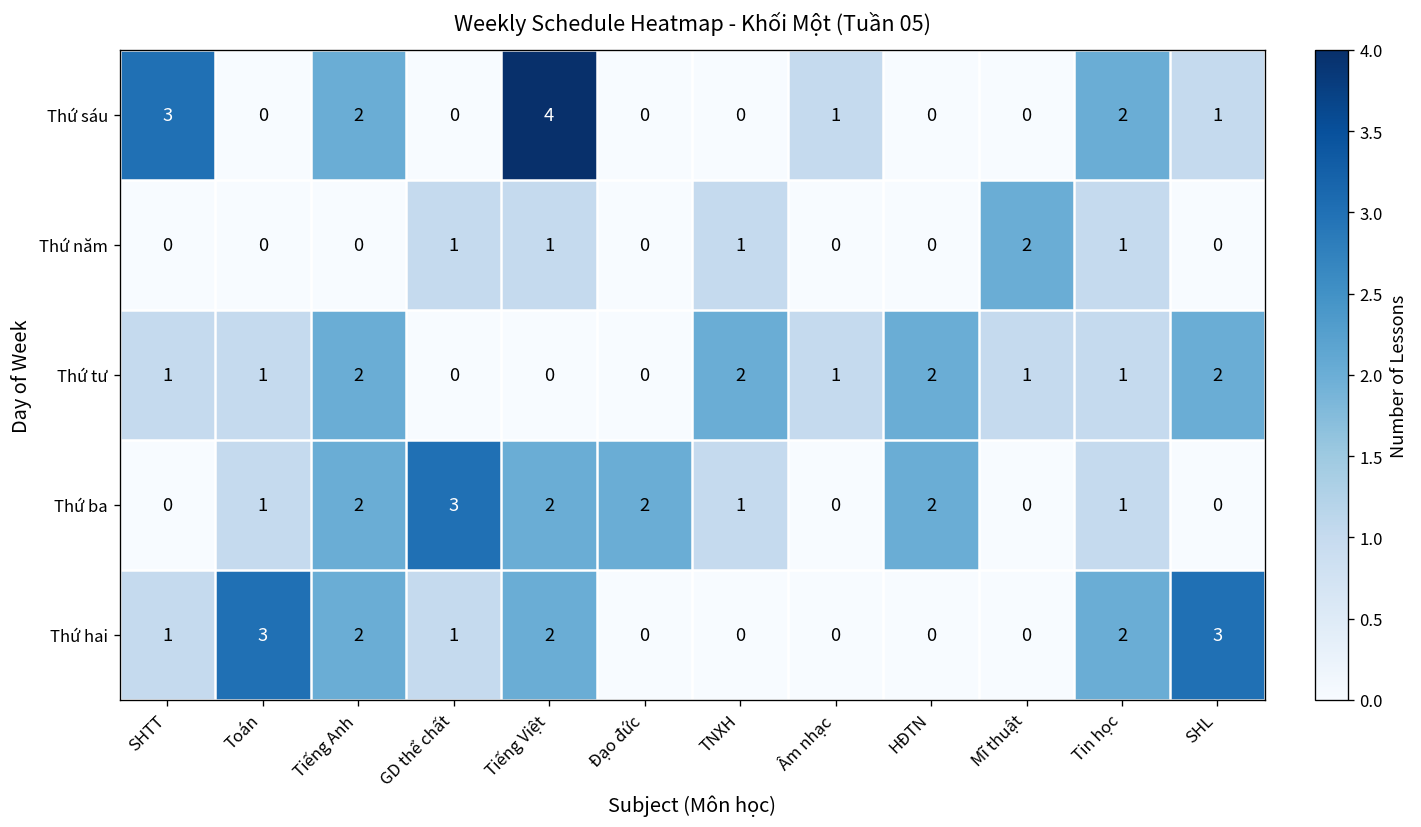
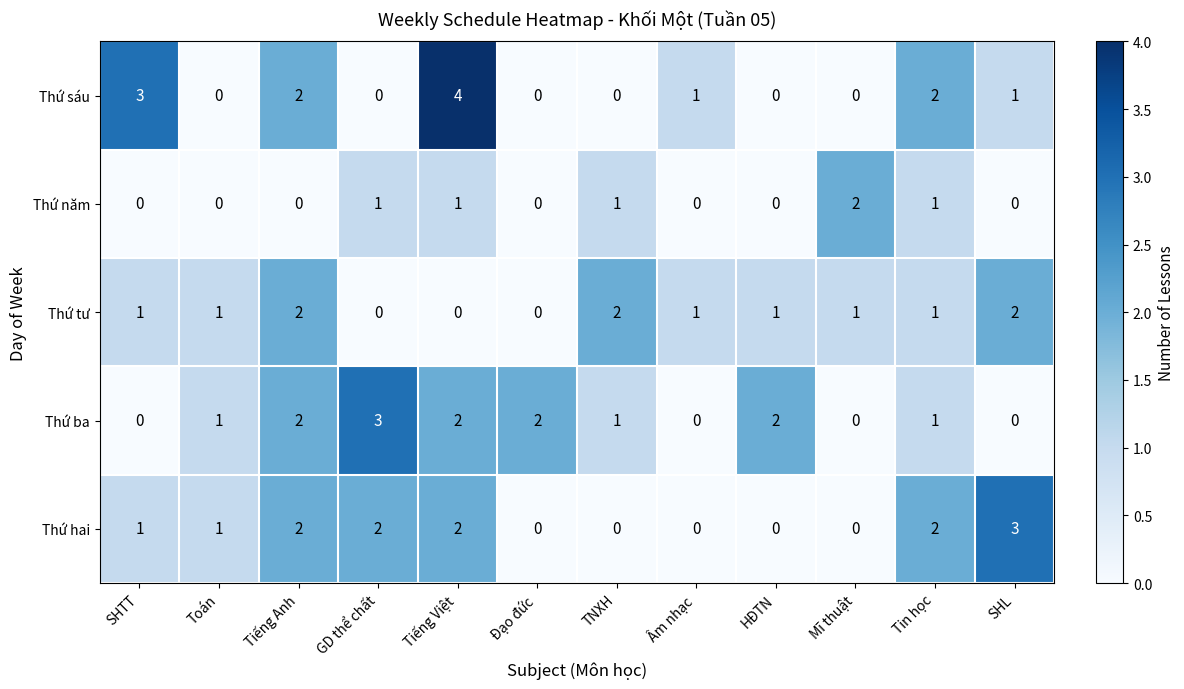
Thứ tư, HĐTN: 2 -> 1
Thứ hai, Toán: 3 -> 1
Thứ hai, GD thể chất: 1 -> 2
